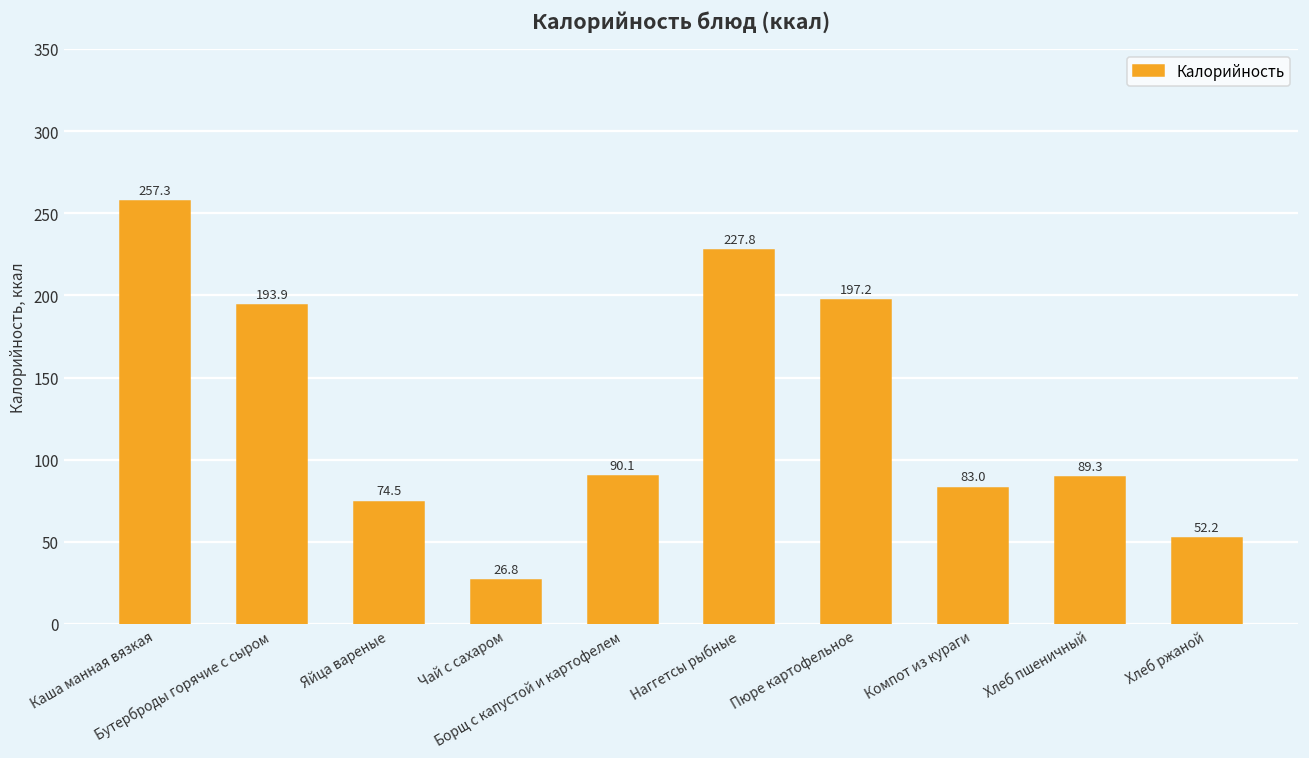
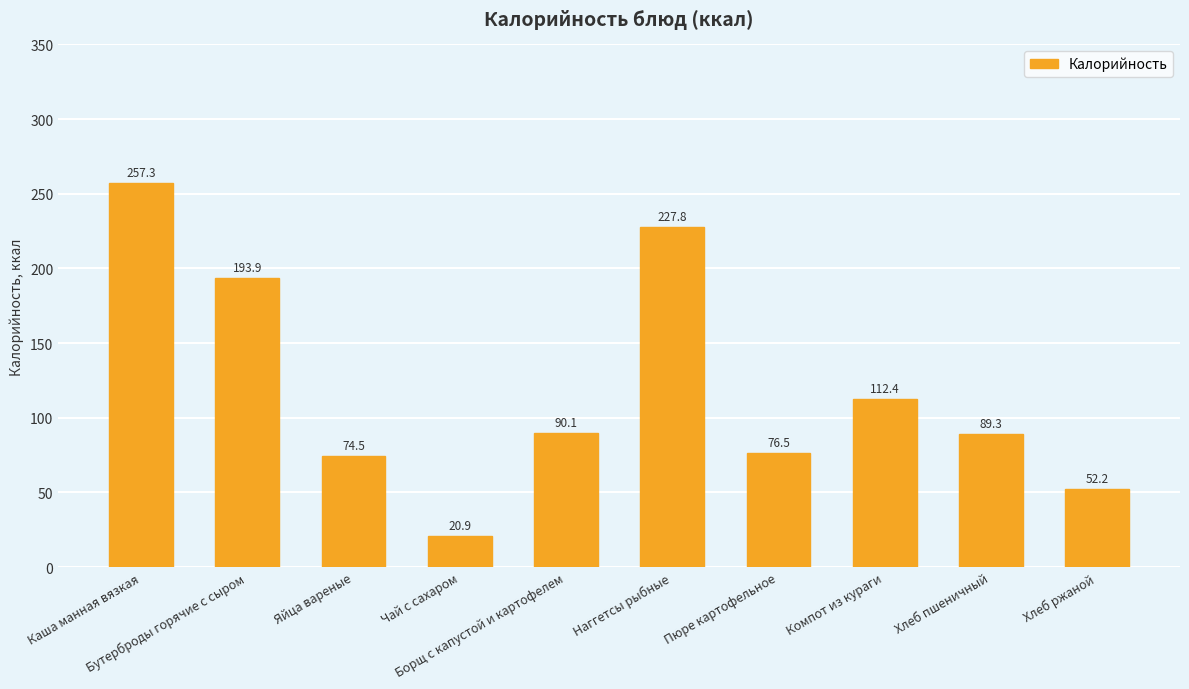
Чай с сахаром: 26.8 -> 20.9
Пюре картофельное: 197.2 -> 76.5
Компот из кураги: 83.0 -> 112.4
